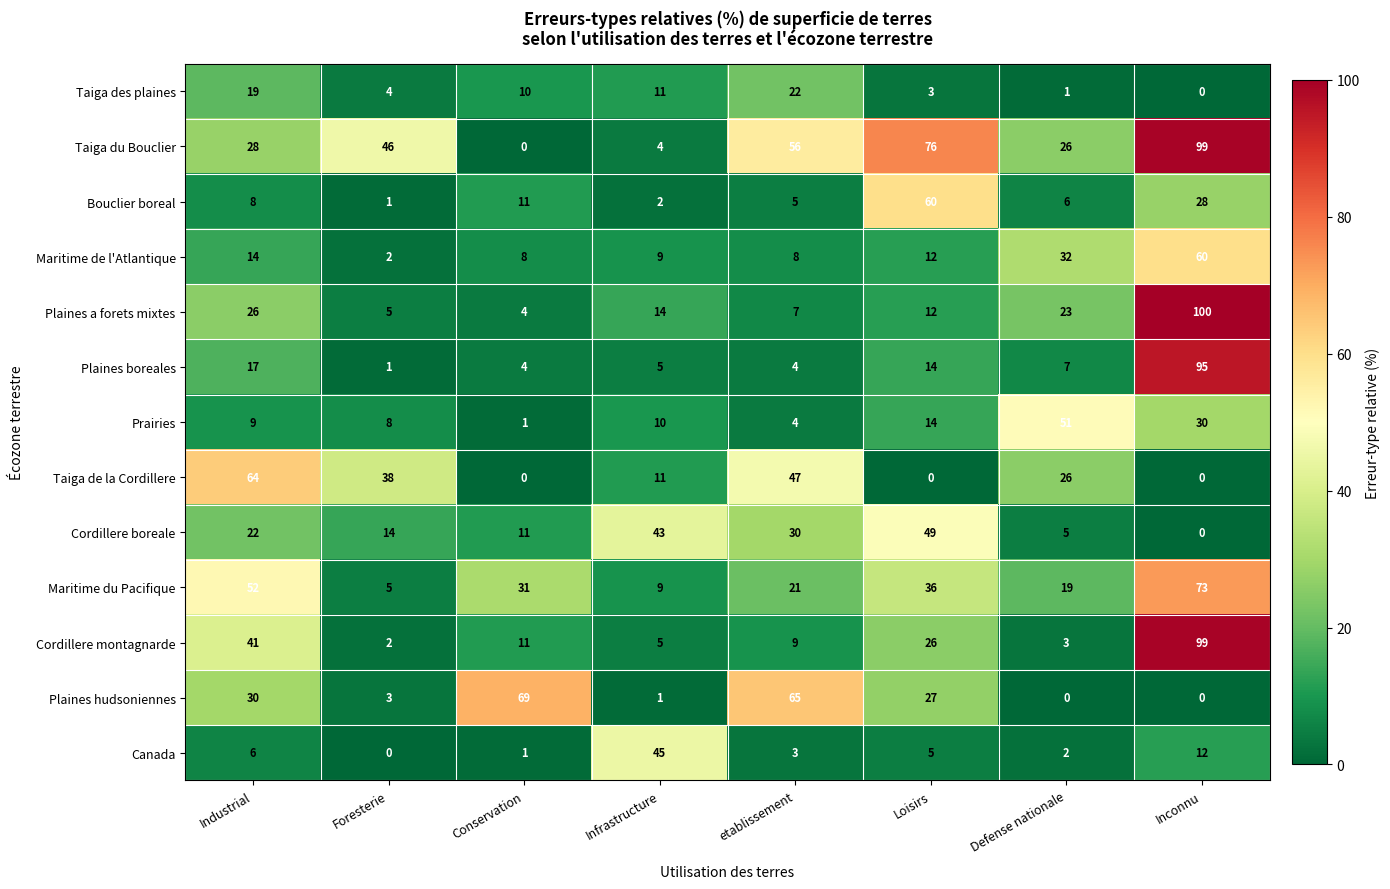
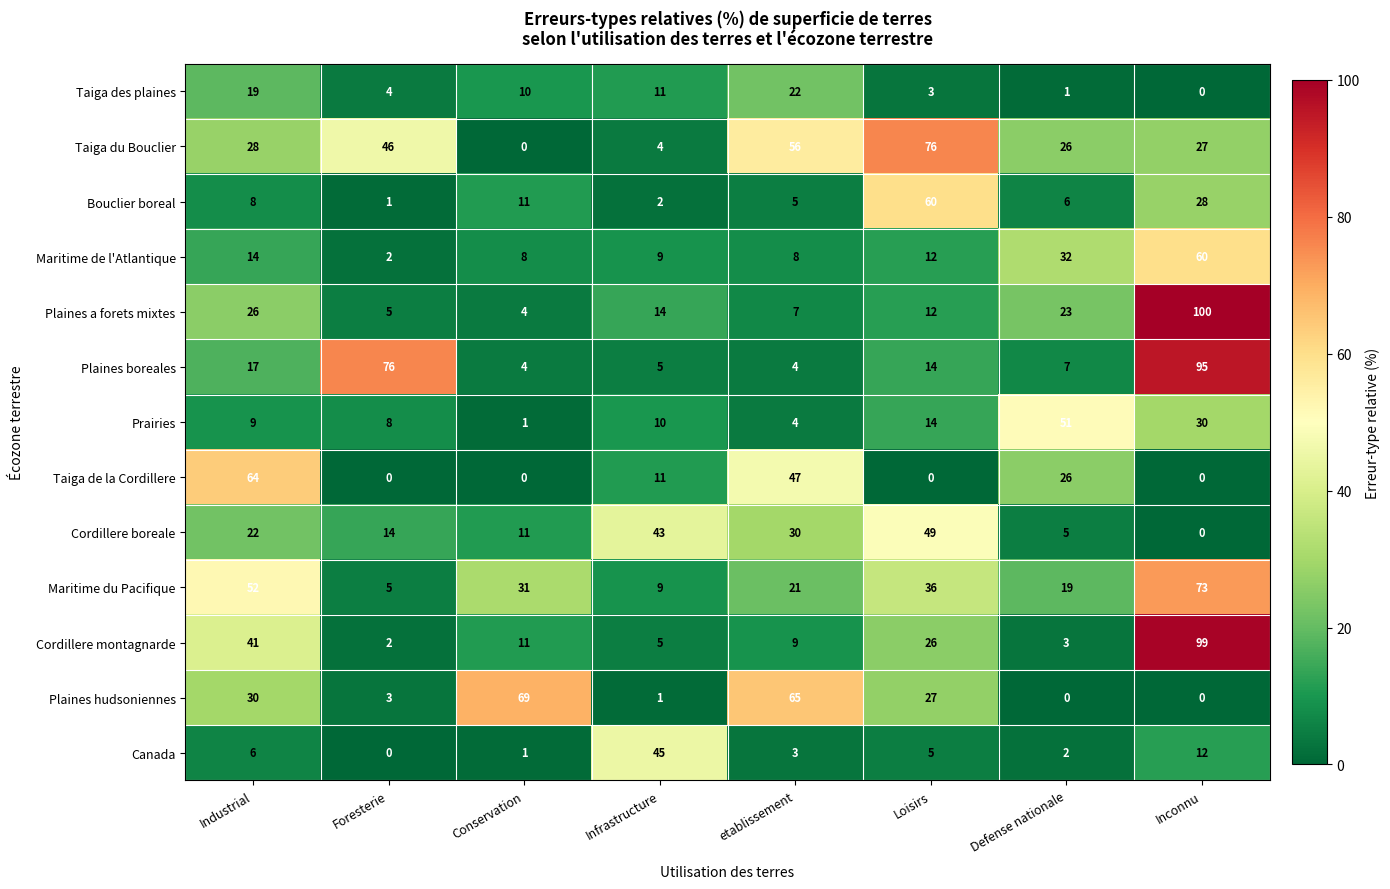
Taiga du Bouclier, Inconnu: 99 -> 27
Plaines boreales, Foresterie: 1 -> 76
Taiga de la Cordillere, Foresterie: 38 -> 0
